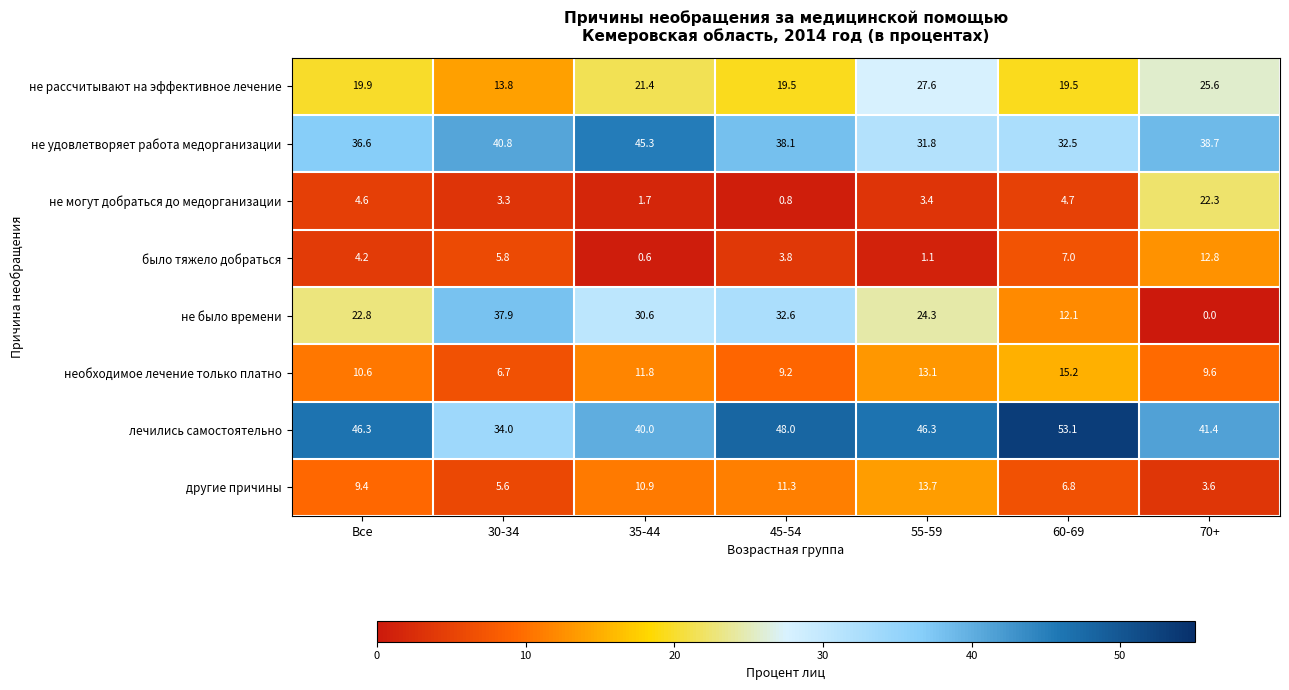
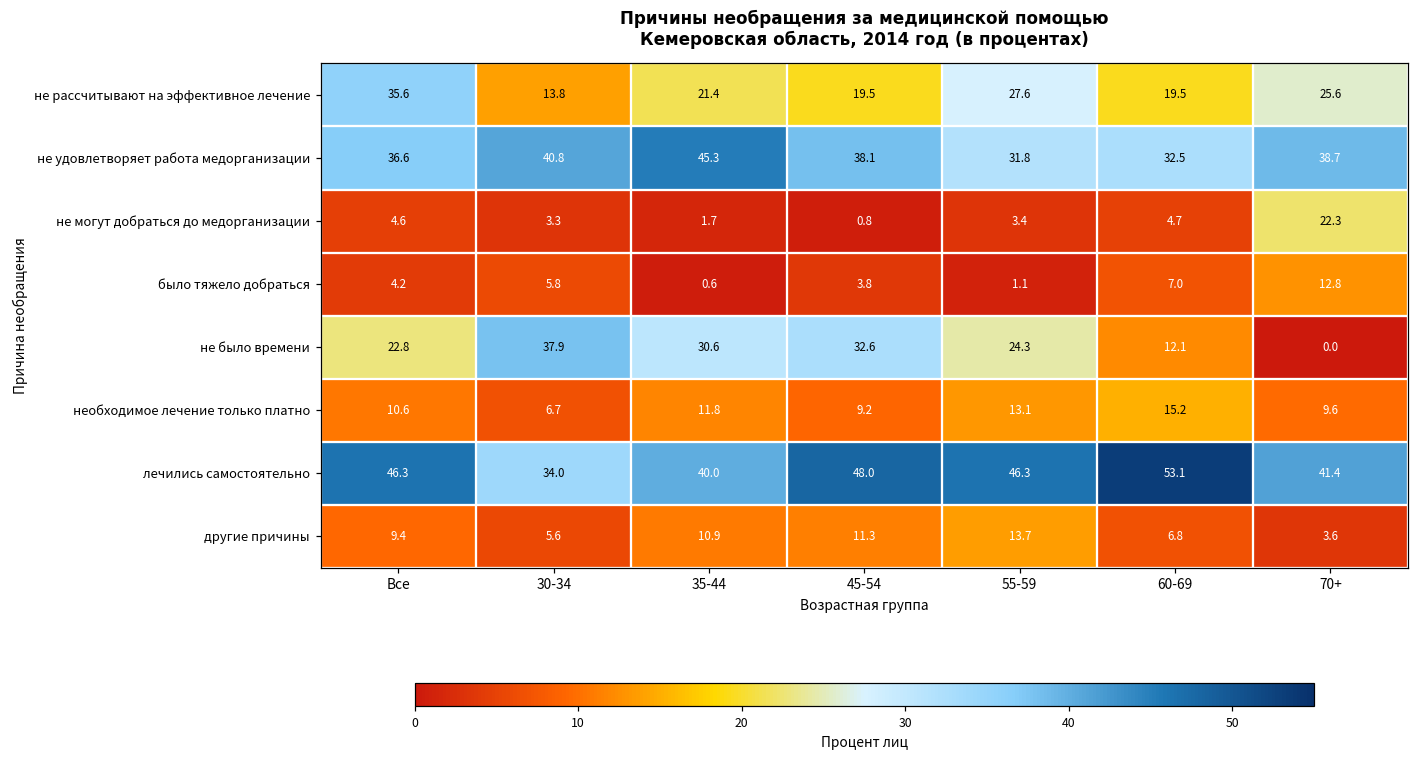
не рассчитывают на эффективное лечение, Все: 19.9 -> 35.6
